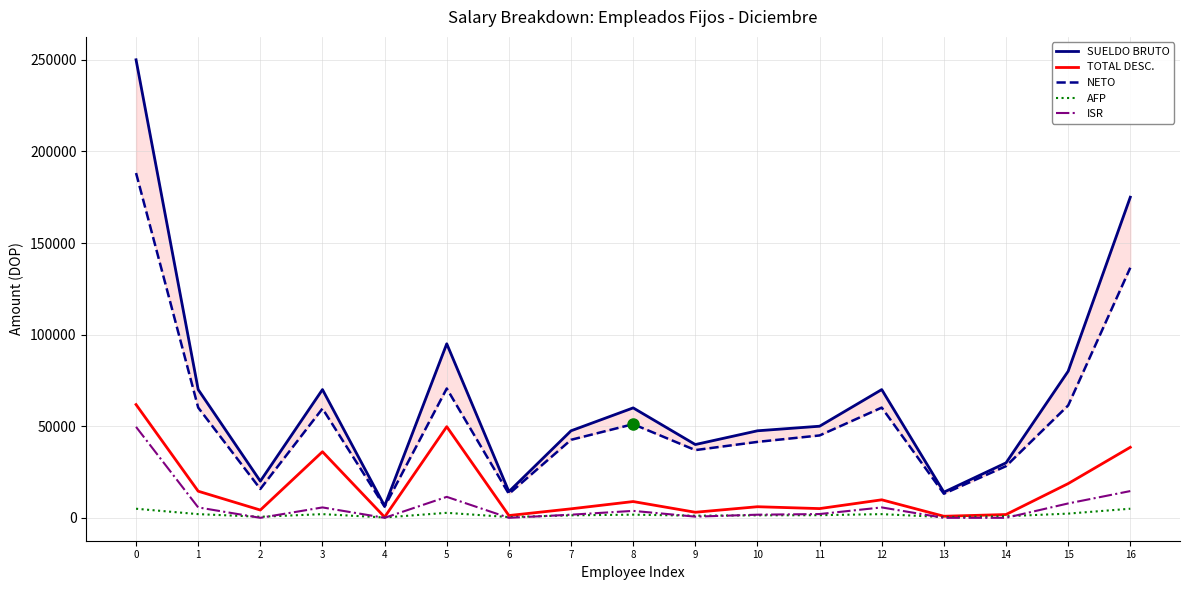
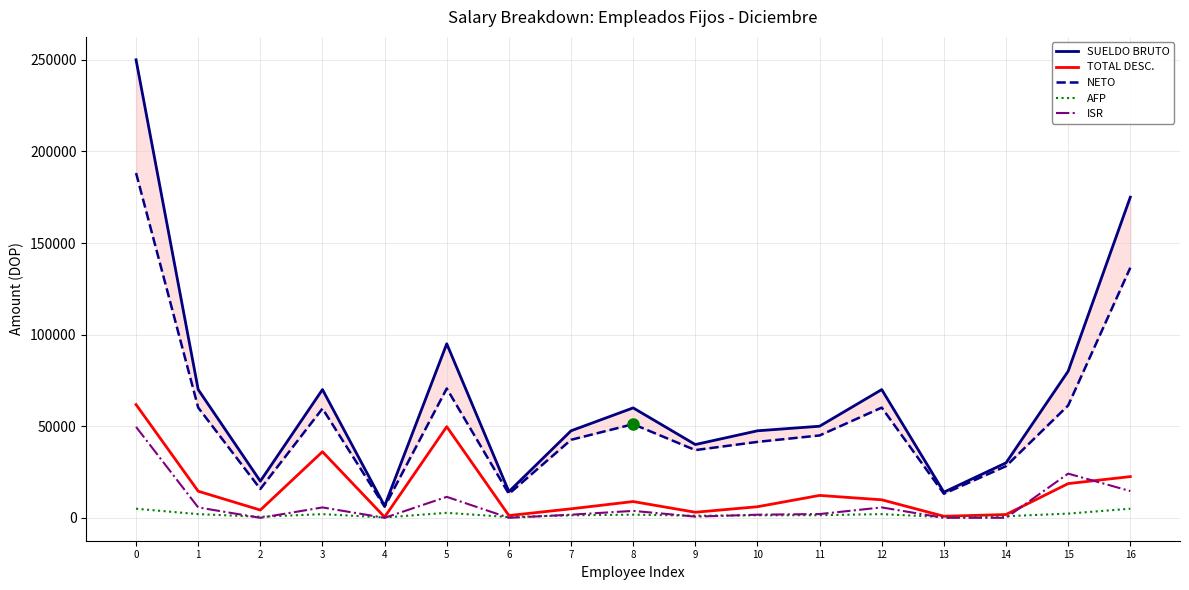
TOTAL DESC., 11: 5000 -> 12000
ISR, 15: 8000 -> 24000
TOTAL DESC., 16: 38000 -> 22000
